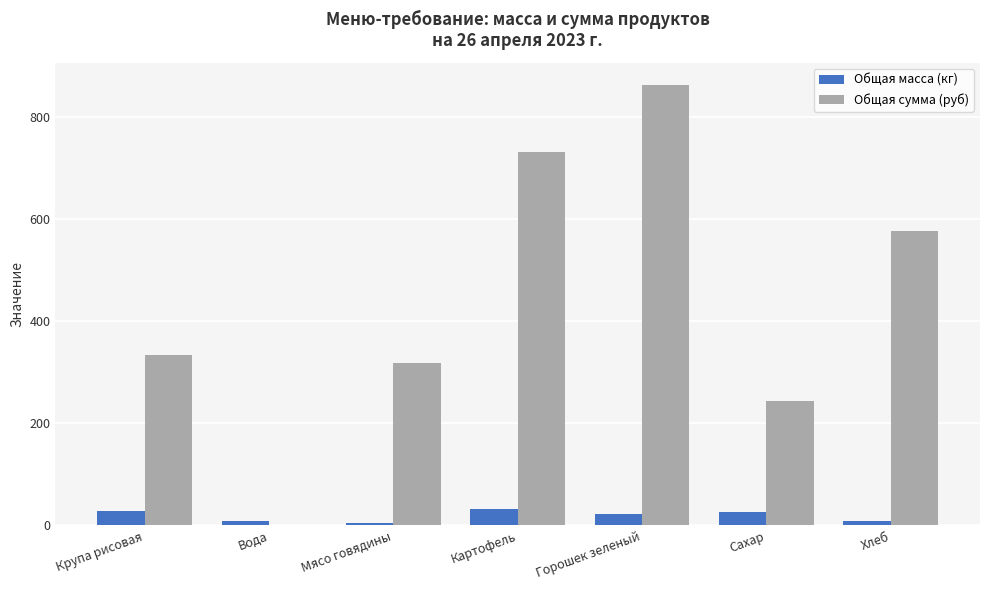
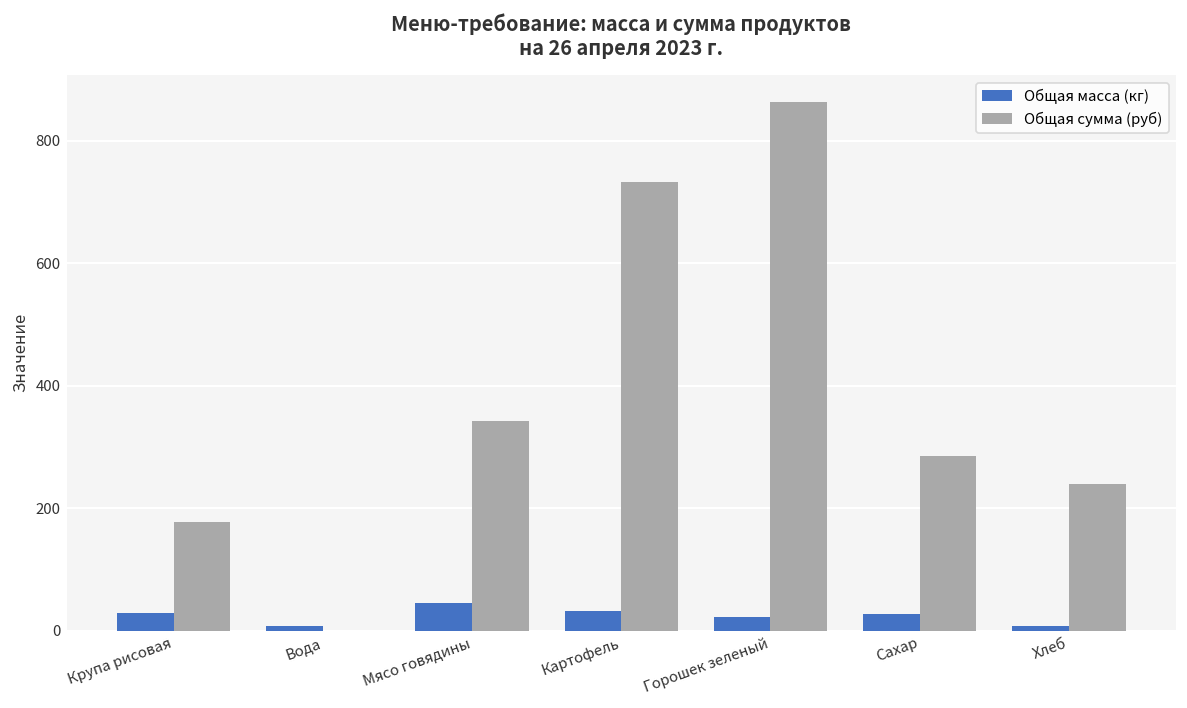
Общая сумма (руб), Крупа рисовая: 330 -> 180
Общая масса (кг), Мясо говядины: 0 -> 40
Общая сумма (руб), Мясо говядины: 320 -> 340
Общая сумма (руб), Сахар: 240 -> 280
Общая сумма (руб), Хлеб: 580 -> 240
